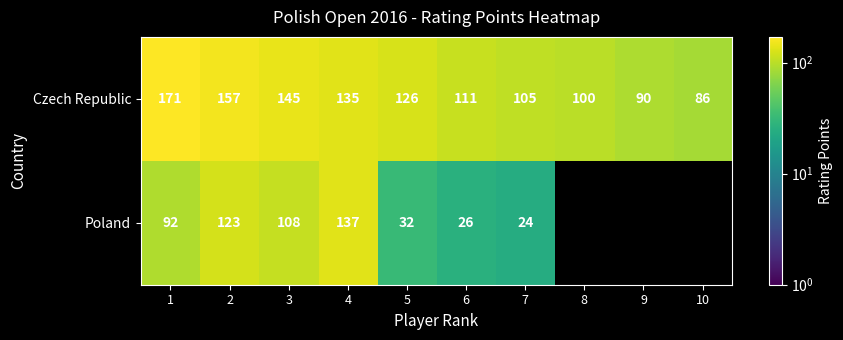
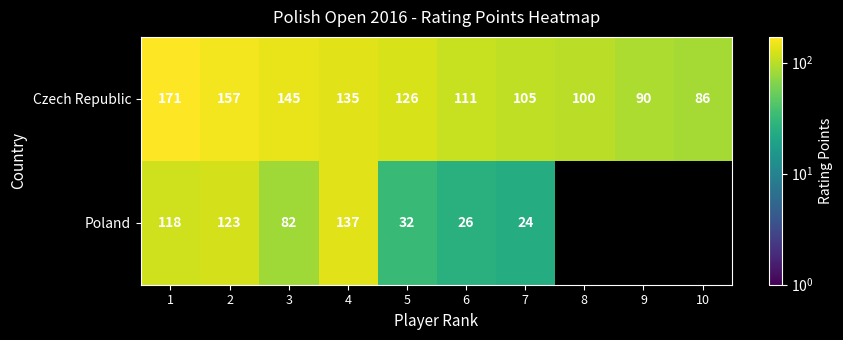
Poland, 1: 92 -> 118
Poland, 3: 108 -> 82
